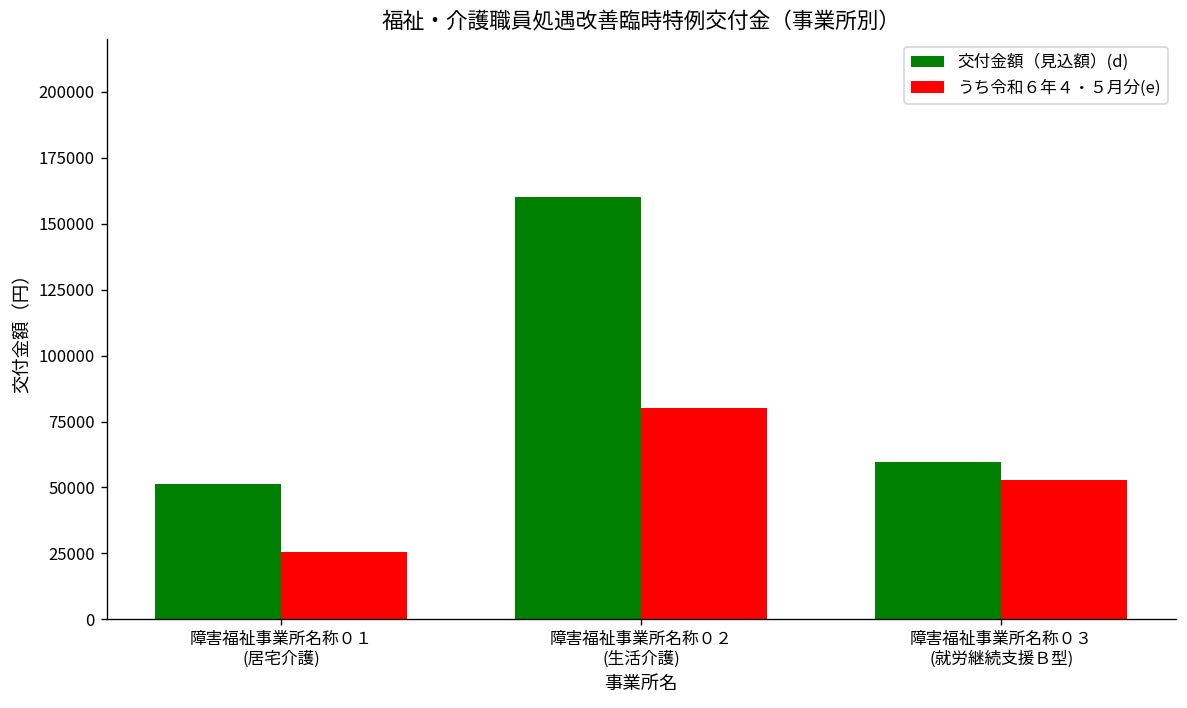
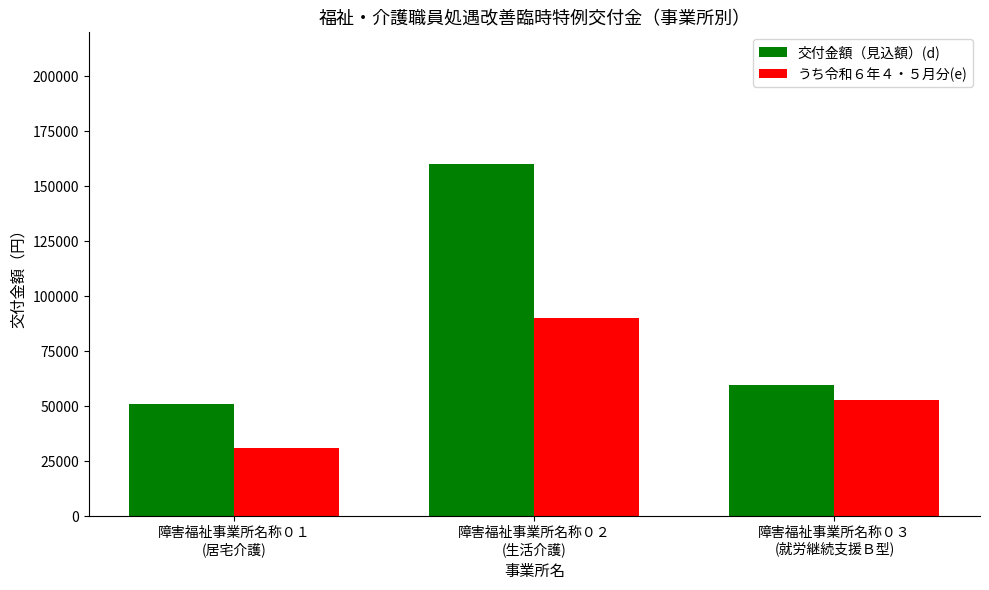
うち令和６年４・５月分(e), 障害福祉事業所名称０１ (居宅介護): 26000 -> 31000
うち令和６年４・５月分(e), 障害福祉事業所名称０２ (生活介護): 80000 -> 90000
